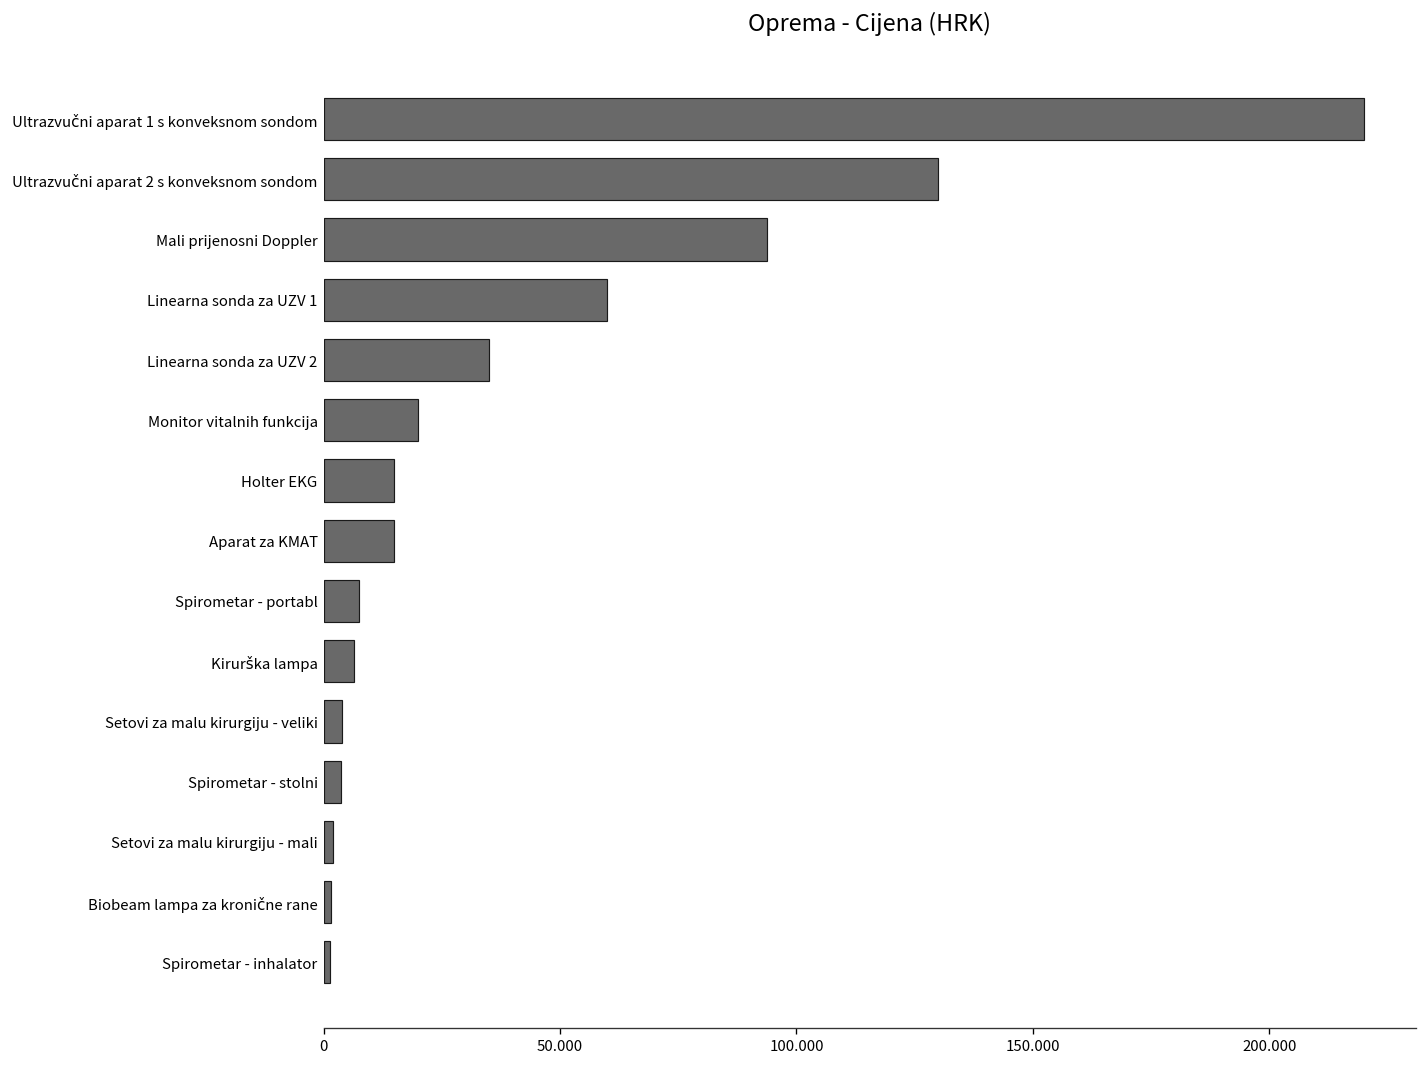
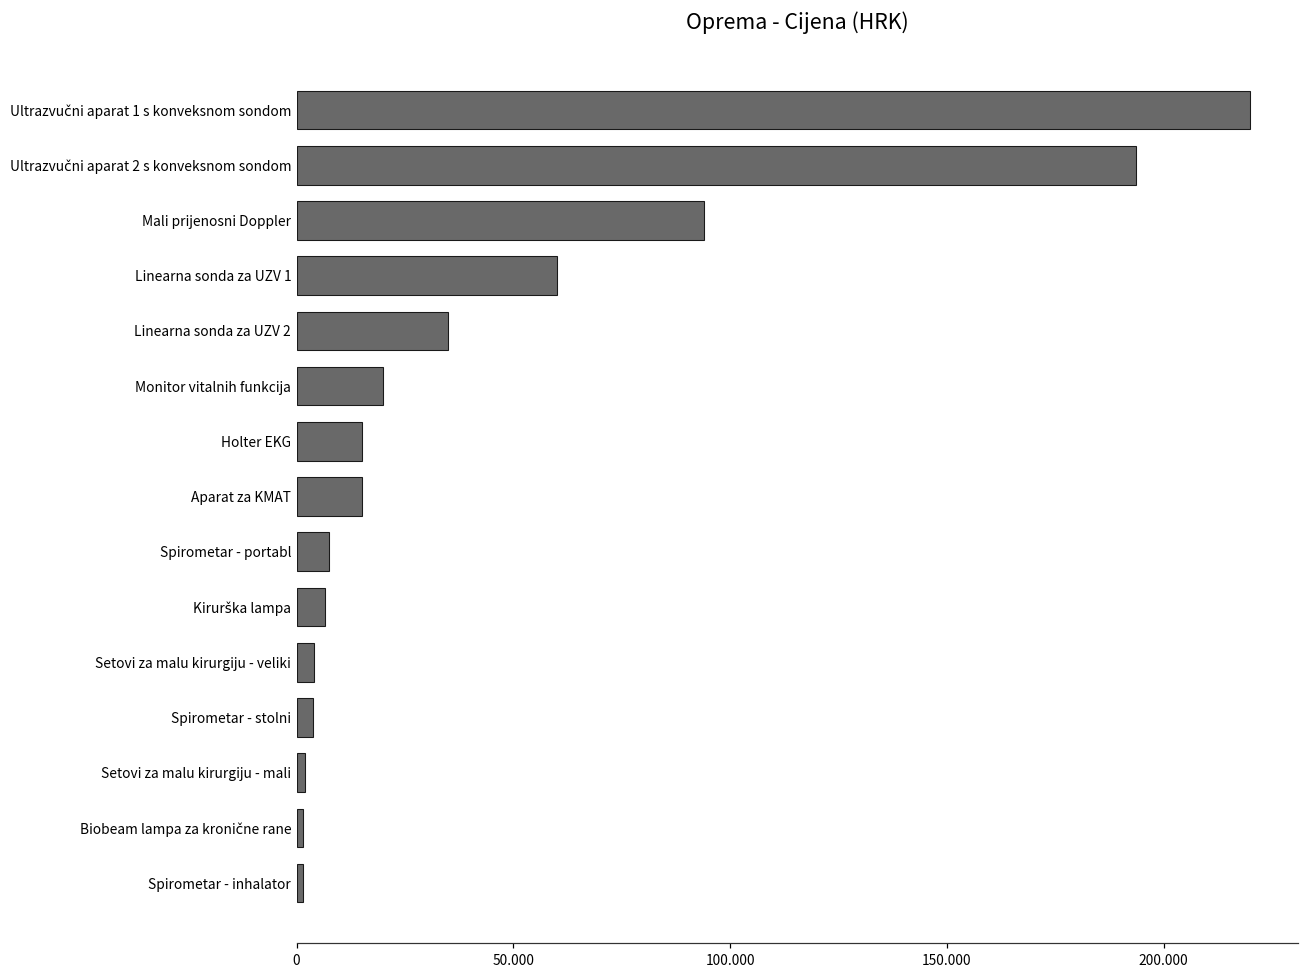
Ultrazvučni aparat 2 s konveksnom sondom: 130 -> 194
